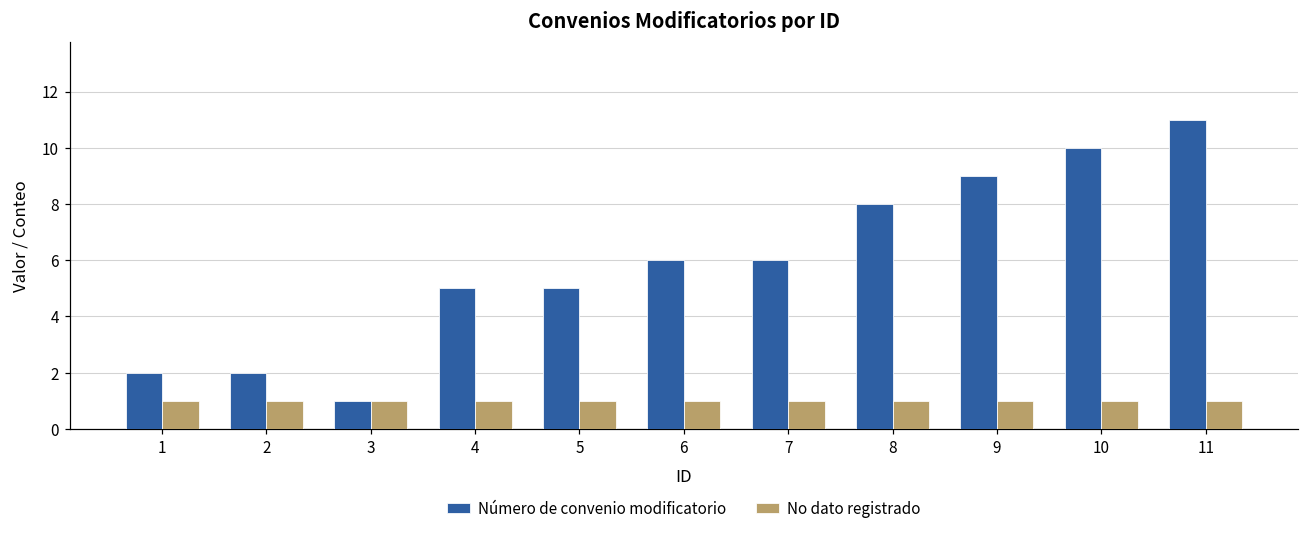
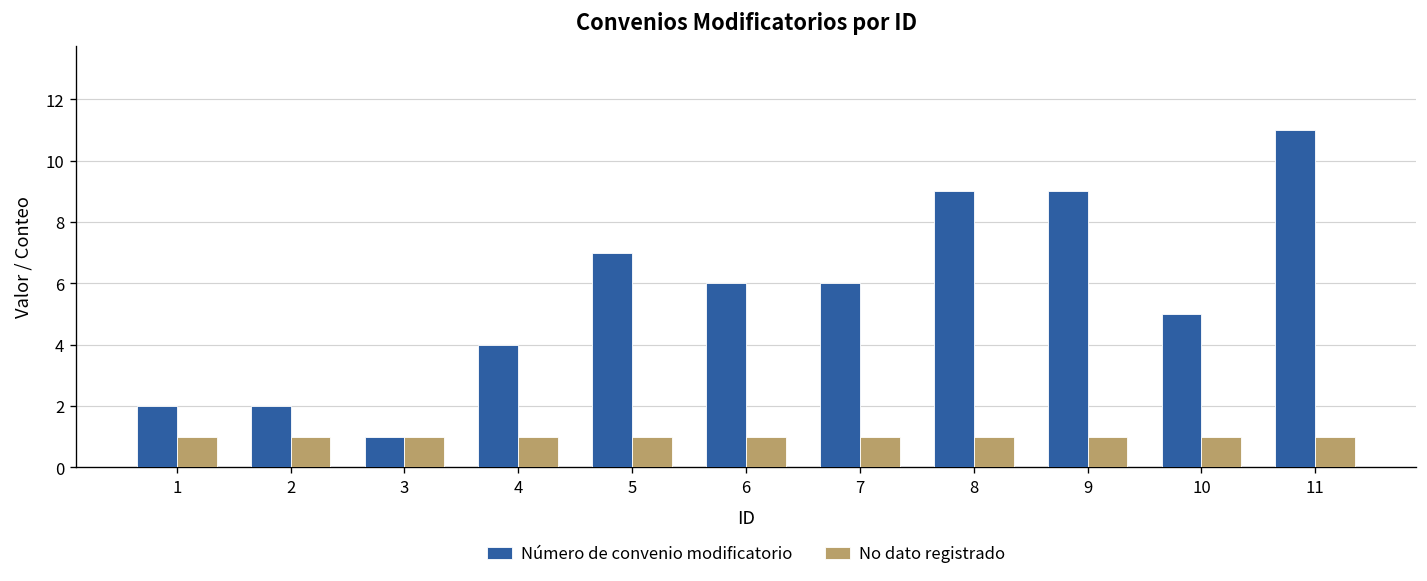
Número de convenio modificatorio, 4: 5 -> 4
Número de convenio modificatorio, 5: 5 -> 7
Número de convenio modificatorio, 8: 8 -> 9
Número de convenio modificatorio, 10: 10 -> 5
